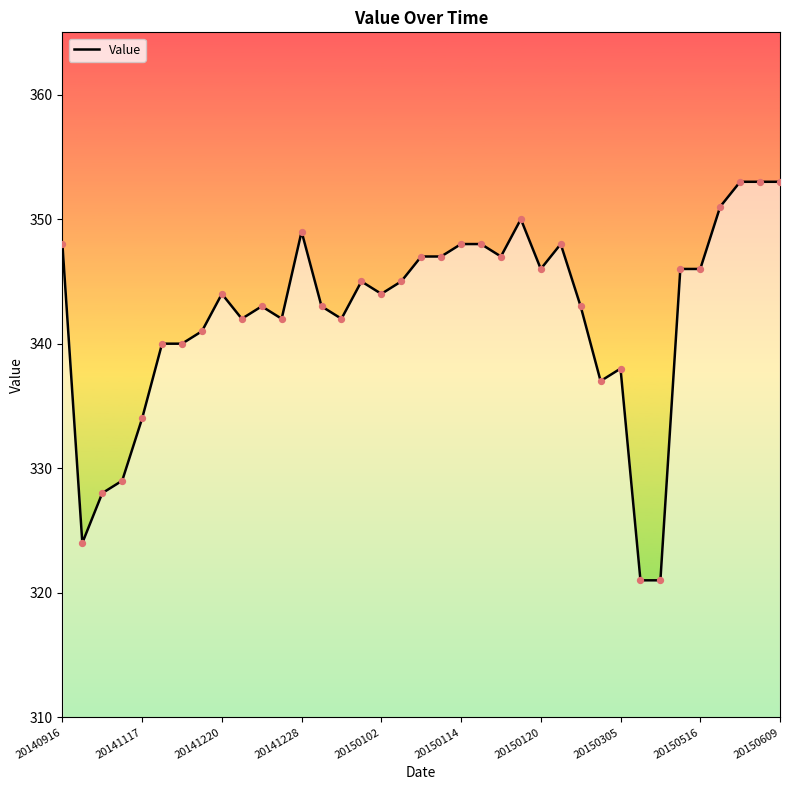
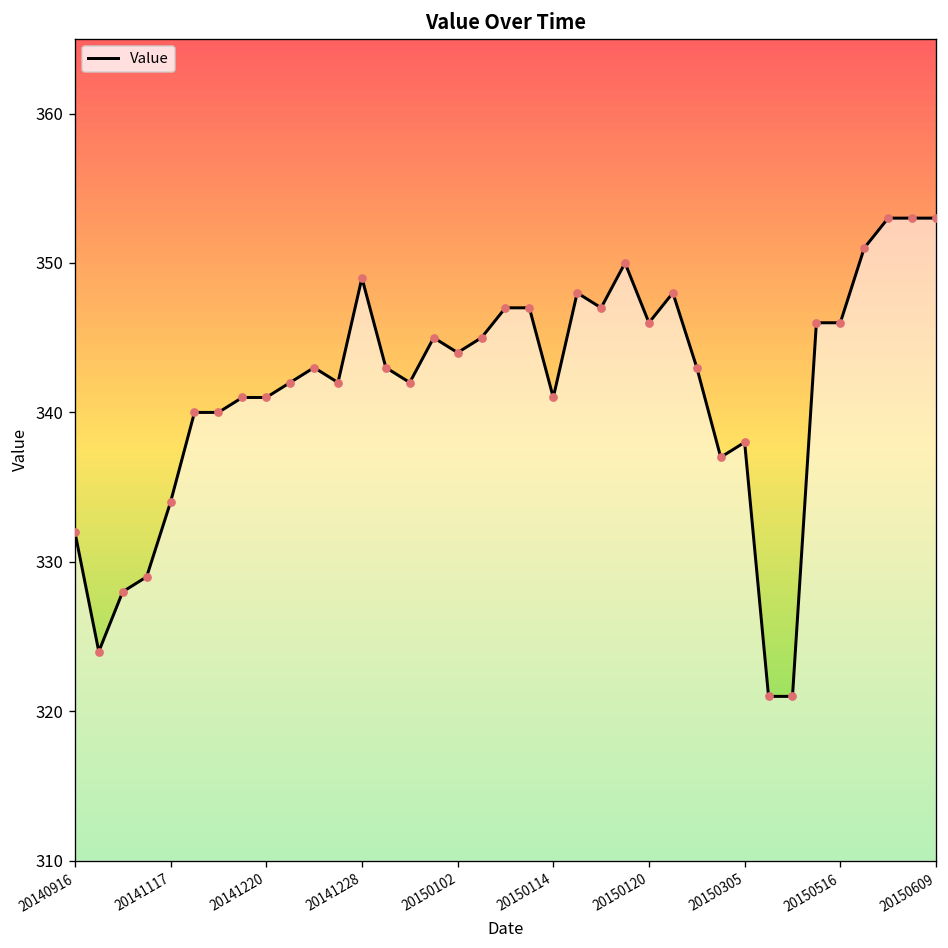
20140916: 348 -> 332
20141220: 344 -> 341
20150114: 348 -> 341
